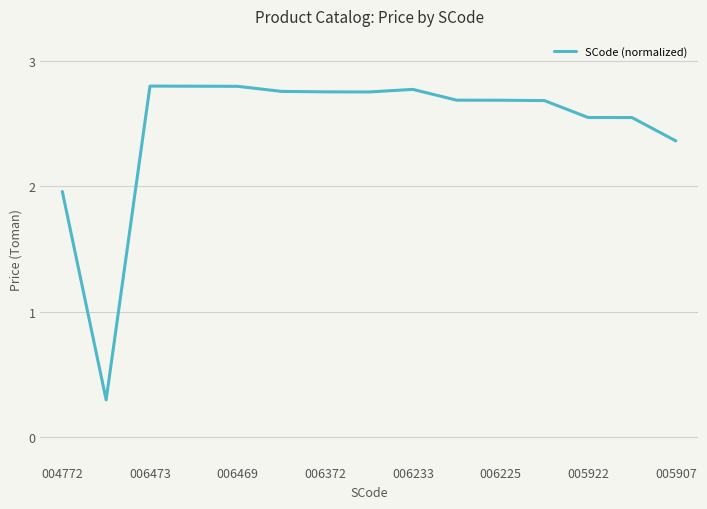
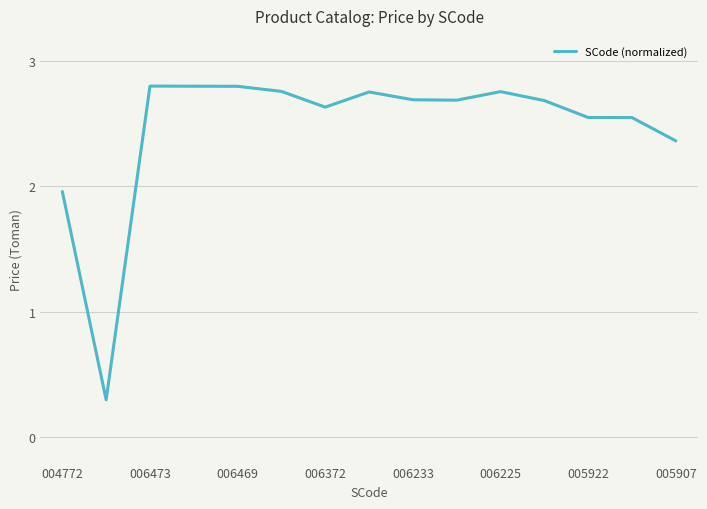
006372: 2.75 -> 2.63
006233: 2.77 -> 2.69
006225: 2.69 -> 2.76
